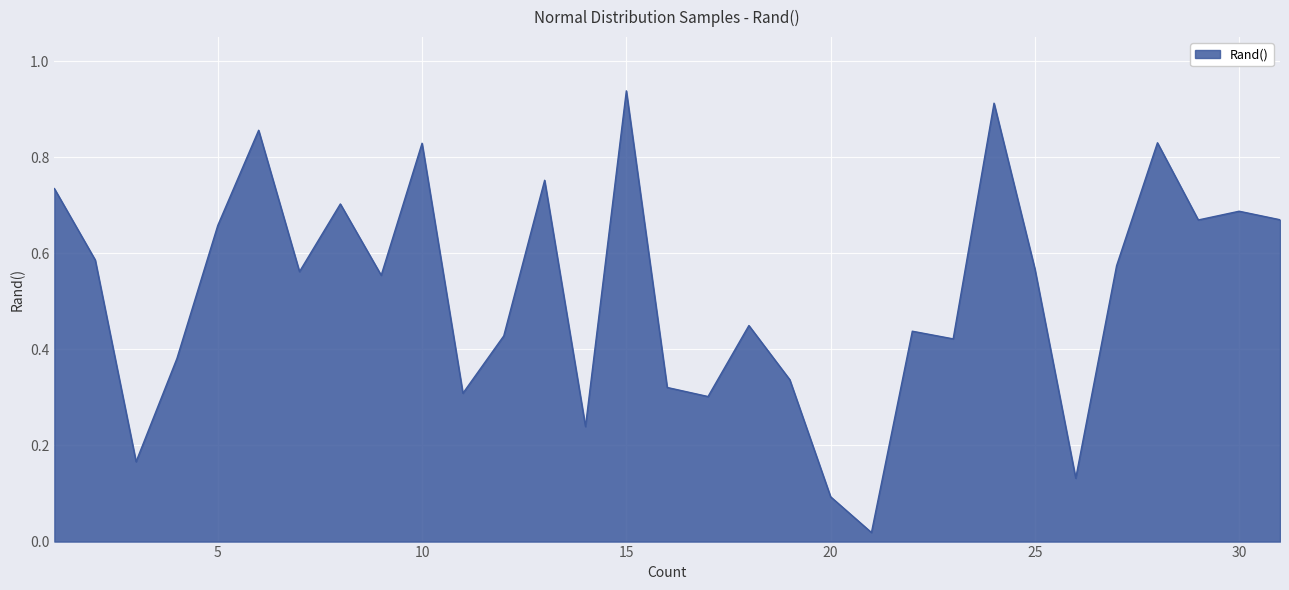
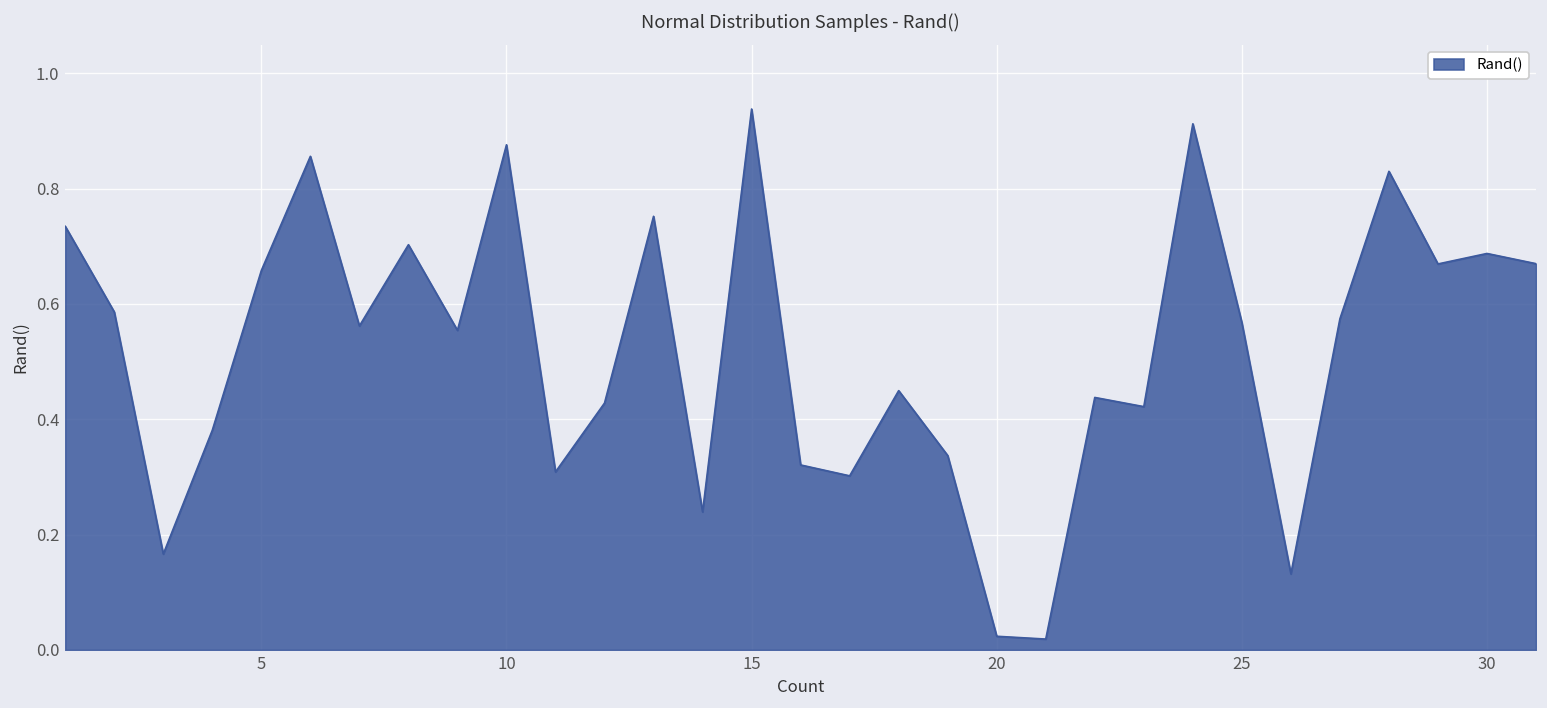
10: 0.83 -> 0.88
20: 0.09 -> 0.02
